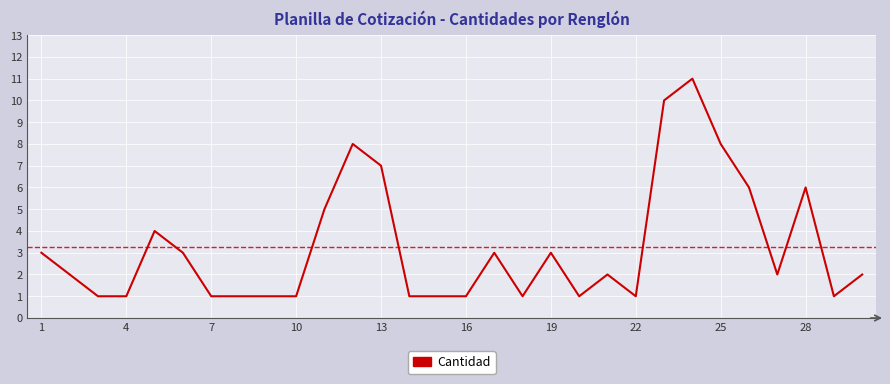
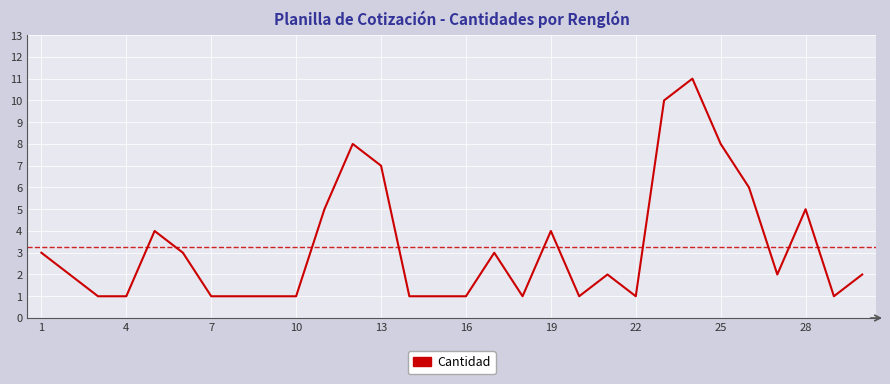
19: 3 -> 4
28: 6 -> 5
